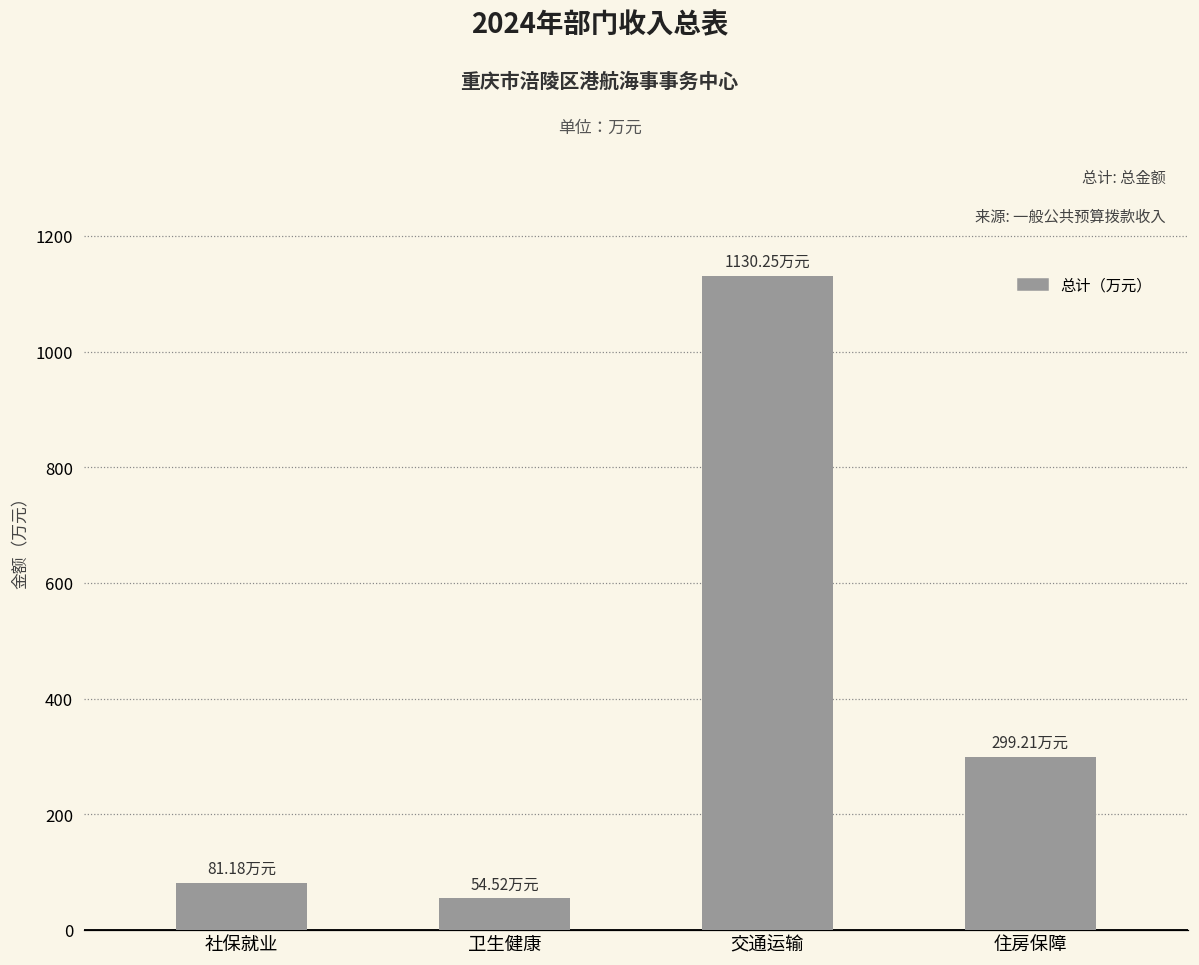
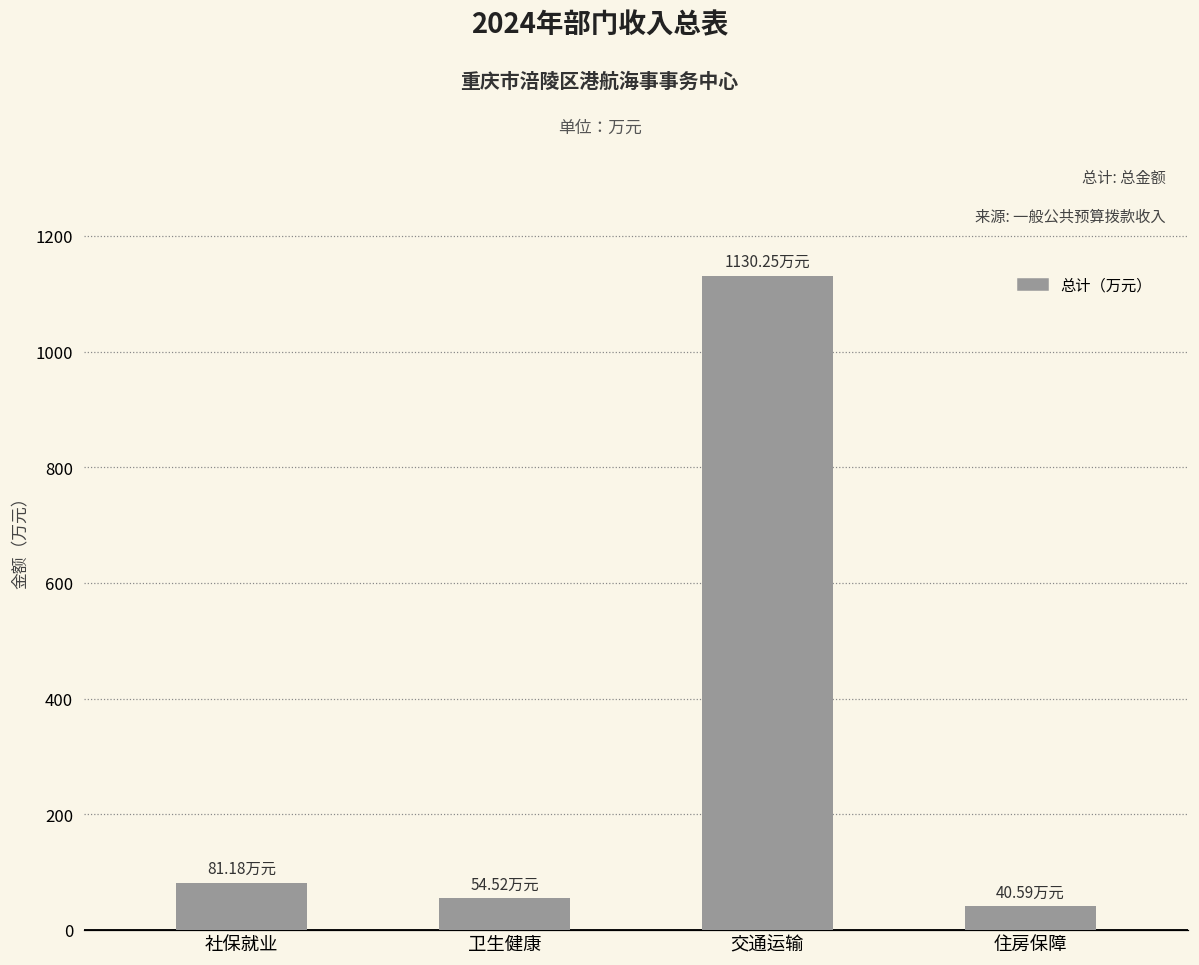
住房保障: 299.21 -> 40.59
